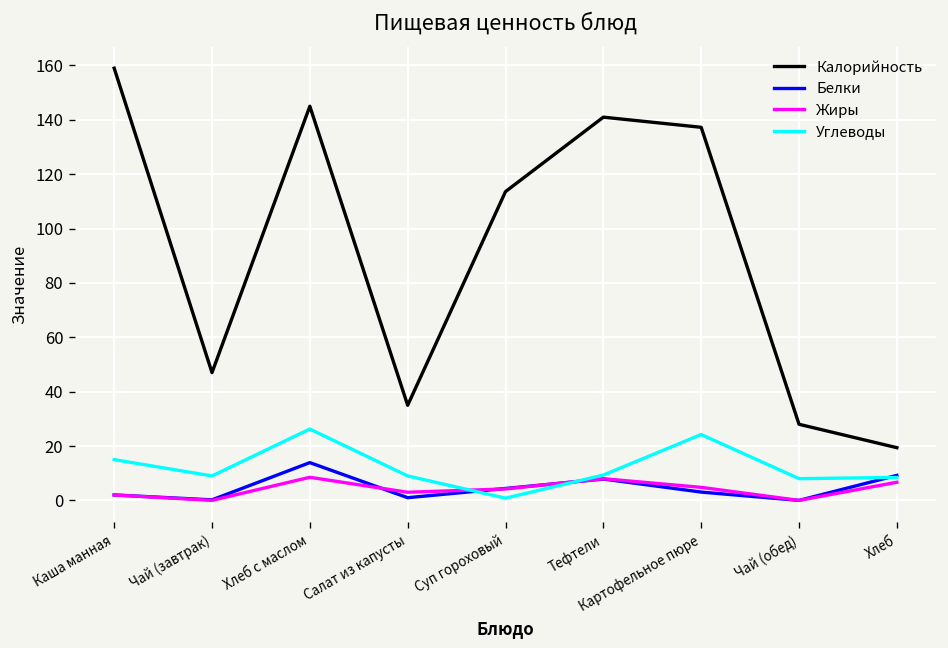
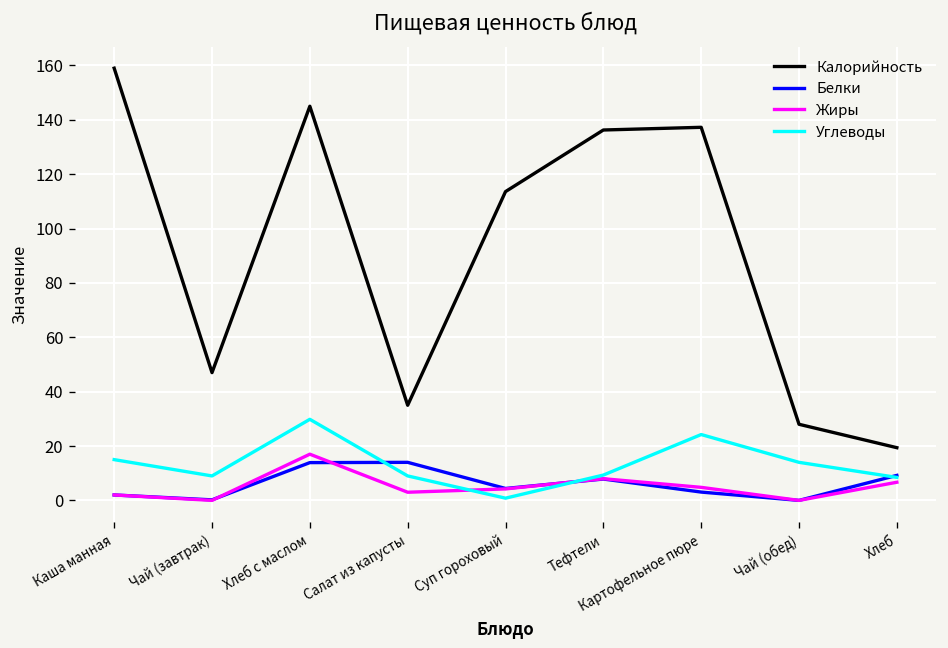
Жиры, Хлеб с маслом: 9 -> 17
Углеводы, Хлеб с маслом: 26 -> 30
Белки, Салат из капусты: 1 -> 14
Калорийность, Тефтели: 141 -> 136
Углеводы, Чай (обед): 8 -> 14
